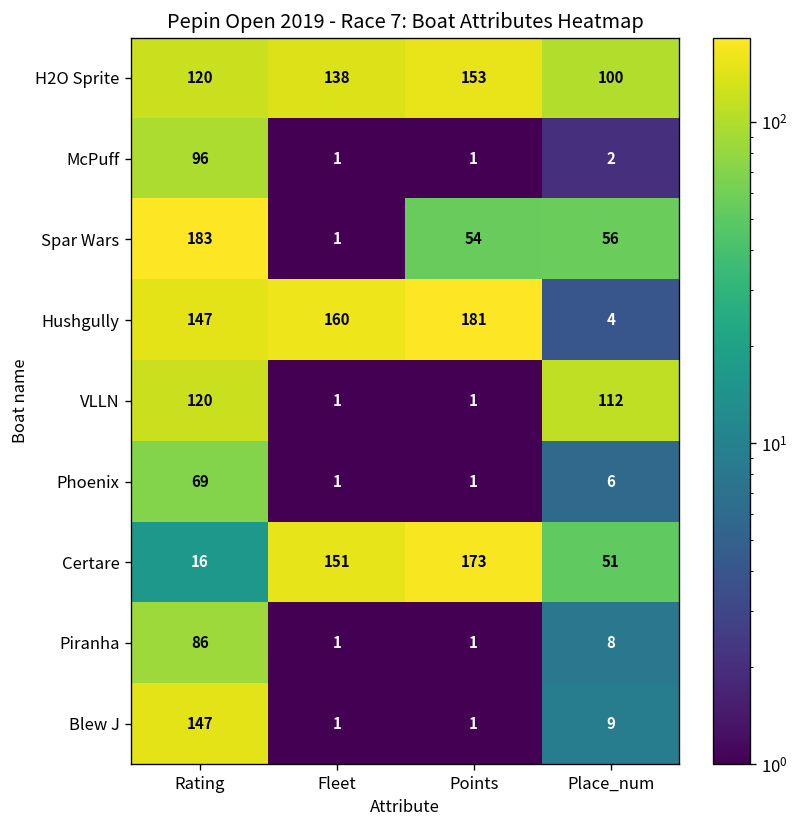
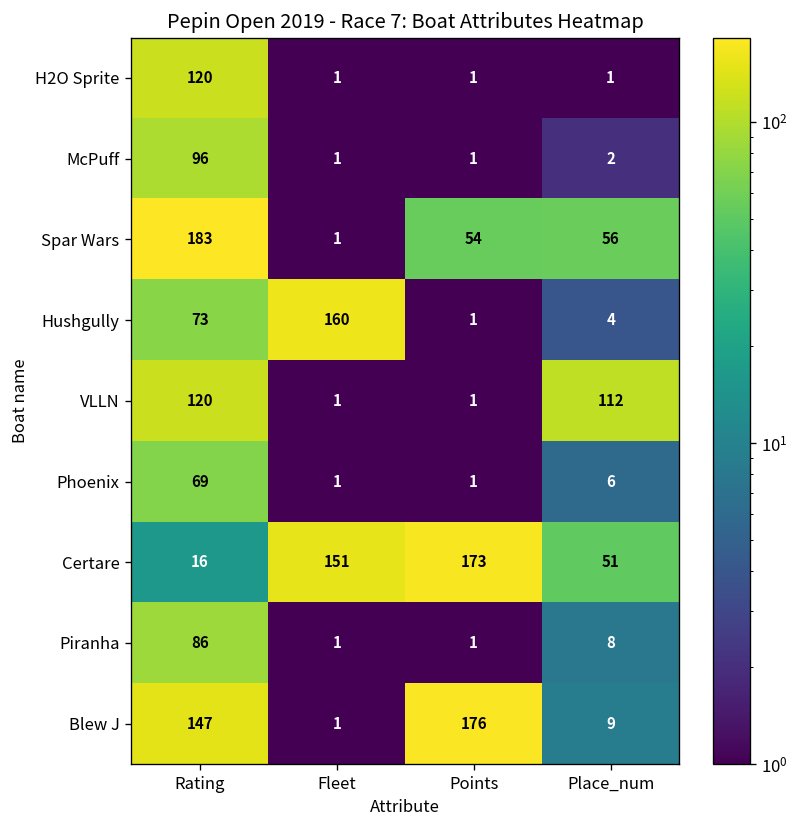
H2O Sprite, Fleet: 138 -> 1
H2O Sprite, Points: 153 -> 1
H2O Sprite, Place_num: 100 -> 1
Hushgully, Rating: 147 -> 73
Hushgully, Points: 181 -> 1
Blew J, Points: 1 -> 176
